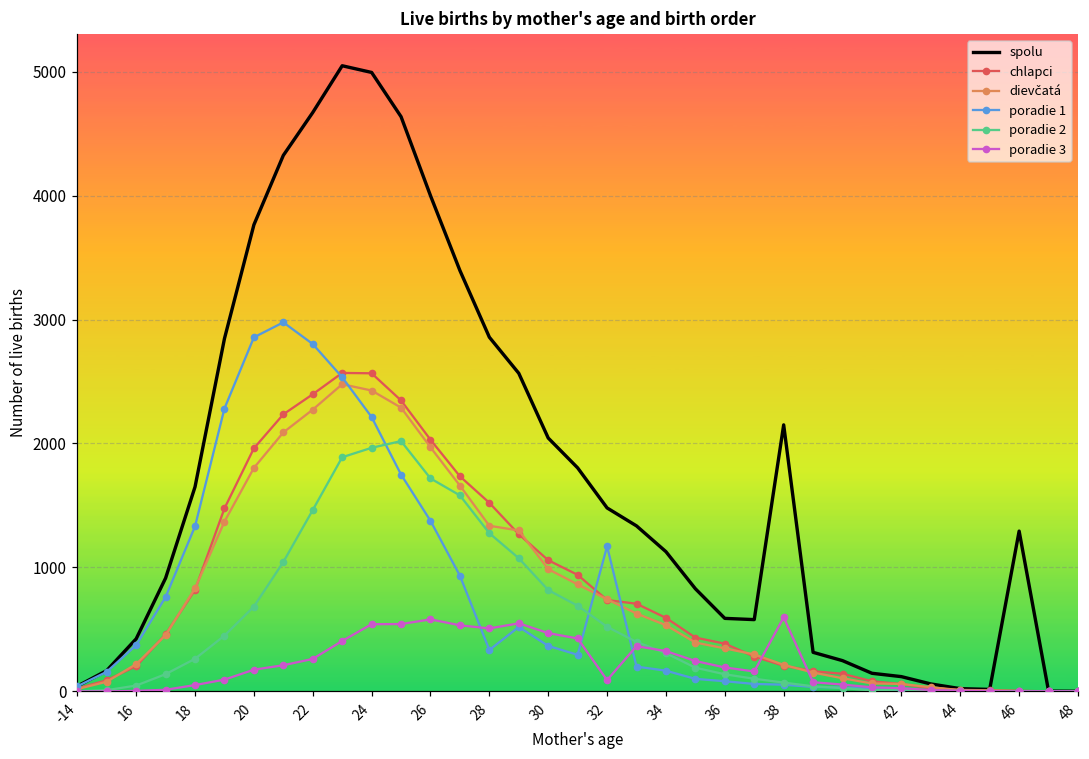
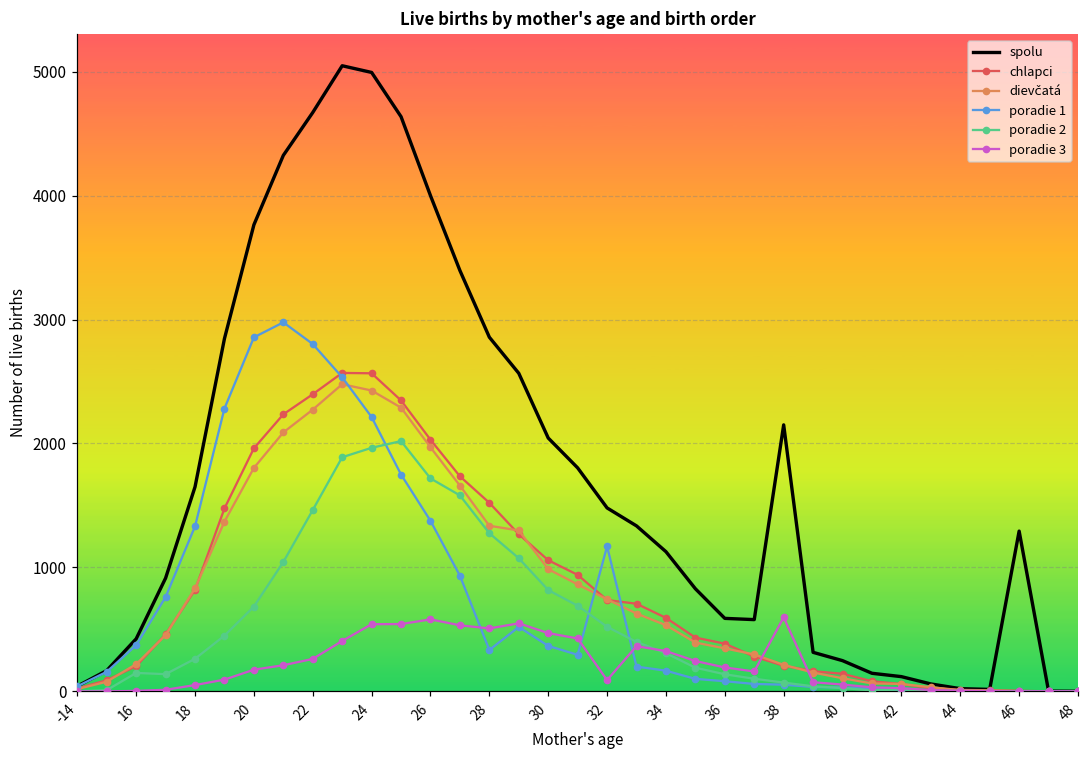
poradie 2, 16: 50 -> 150
